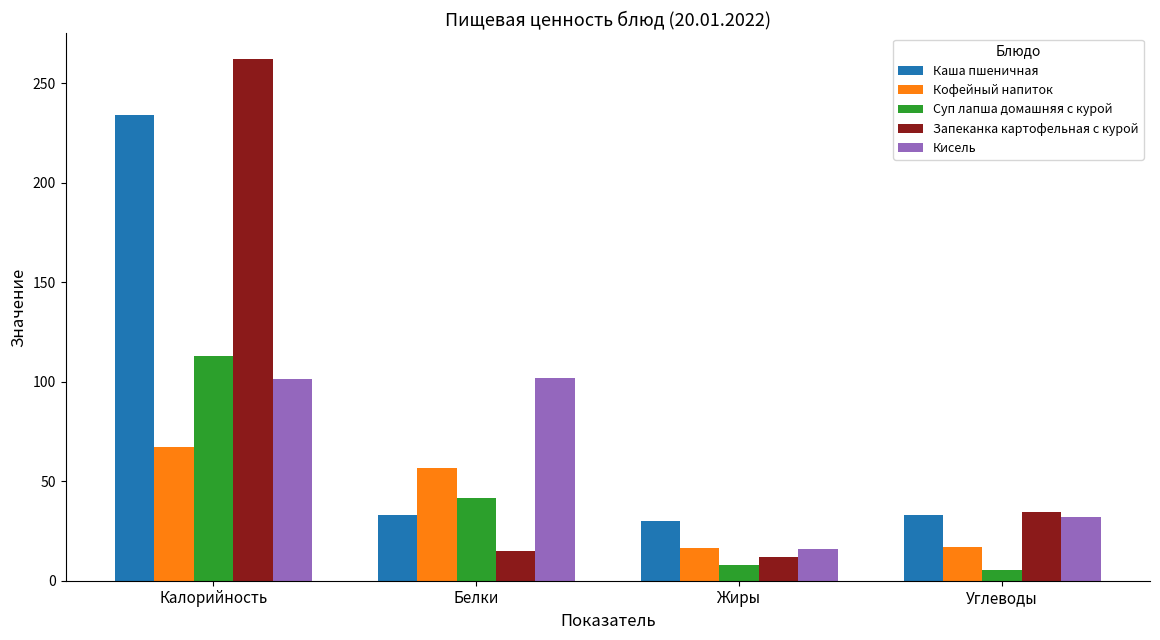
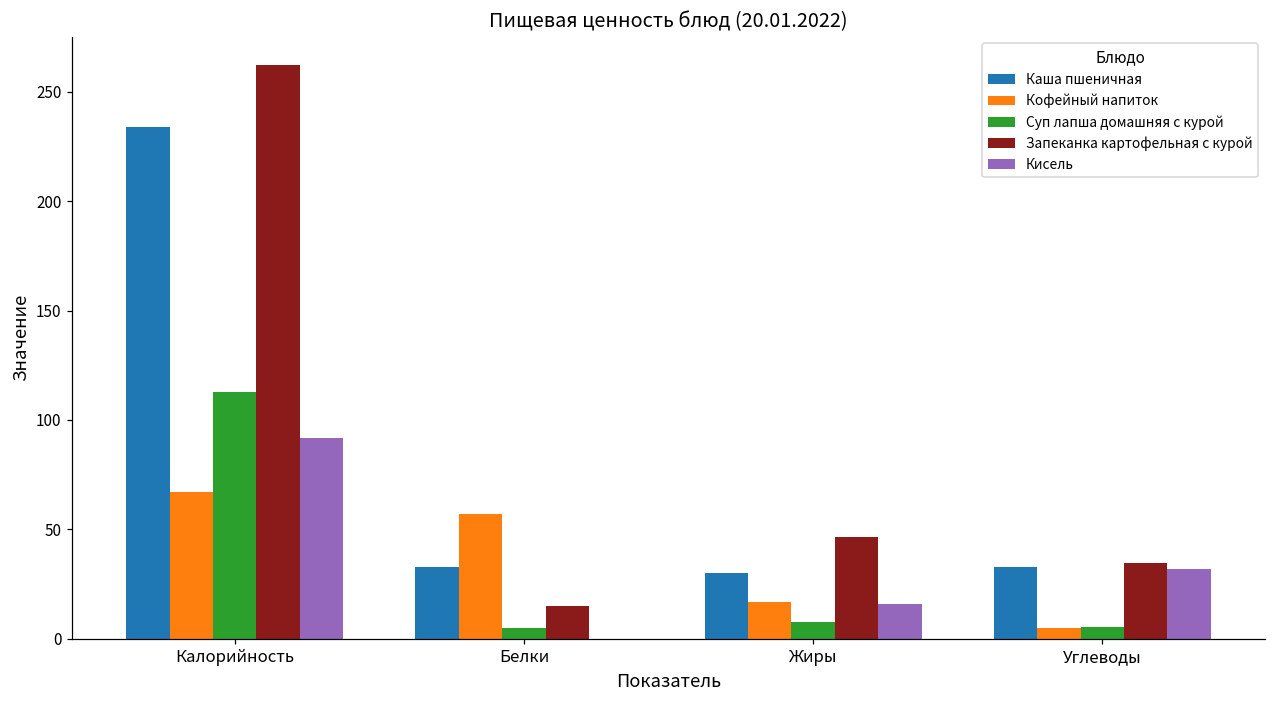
Кисель, Калорийность: 102 -> 92
Суп лапша домашняя с курой, Белки: 41 -> 5
Кисель, Белки: 102 -> 0
Запеканка картофельная с курой, Жиры: 12 -> 46
Кофейный напиток, Углеводы: 17 -> 5
